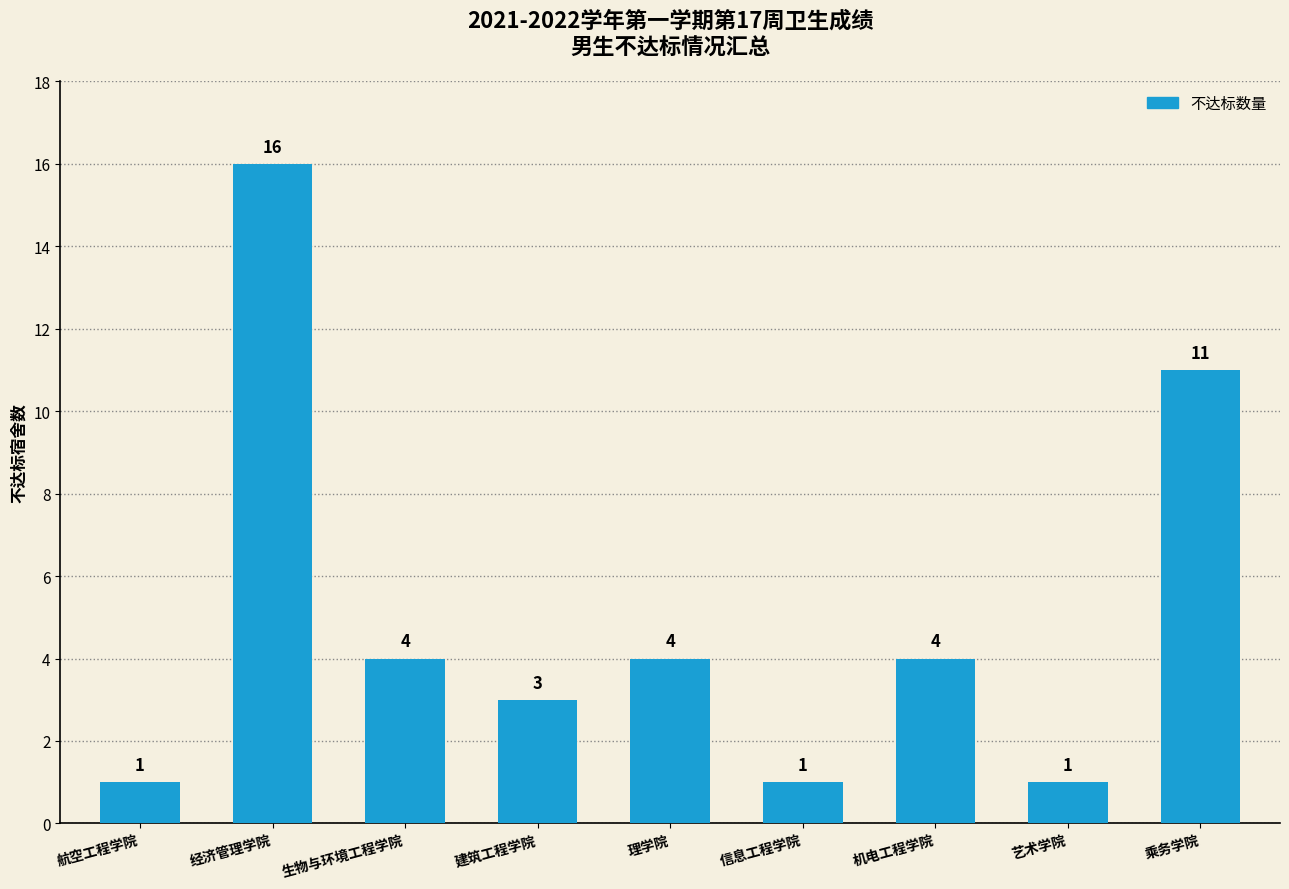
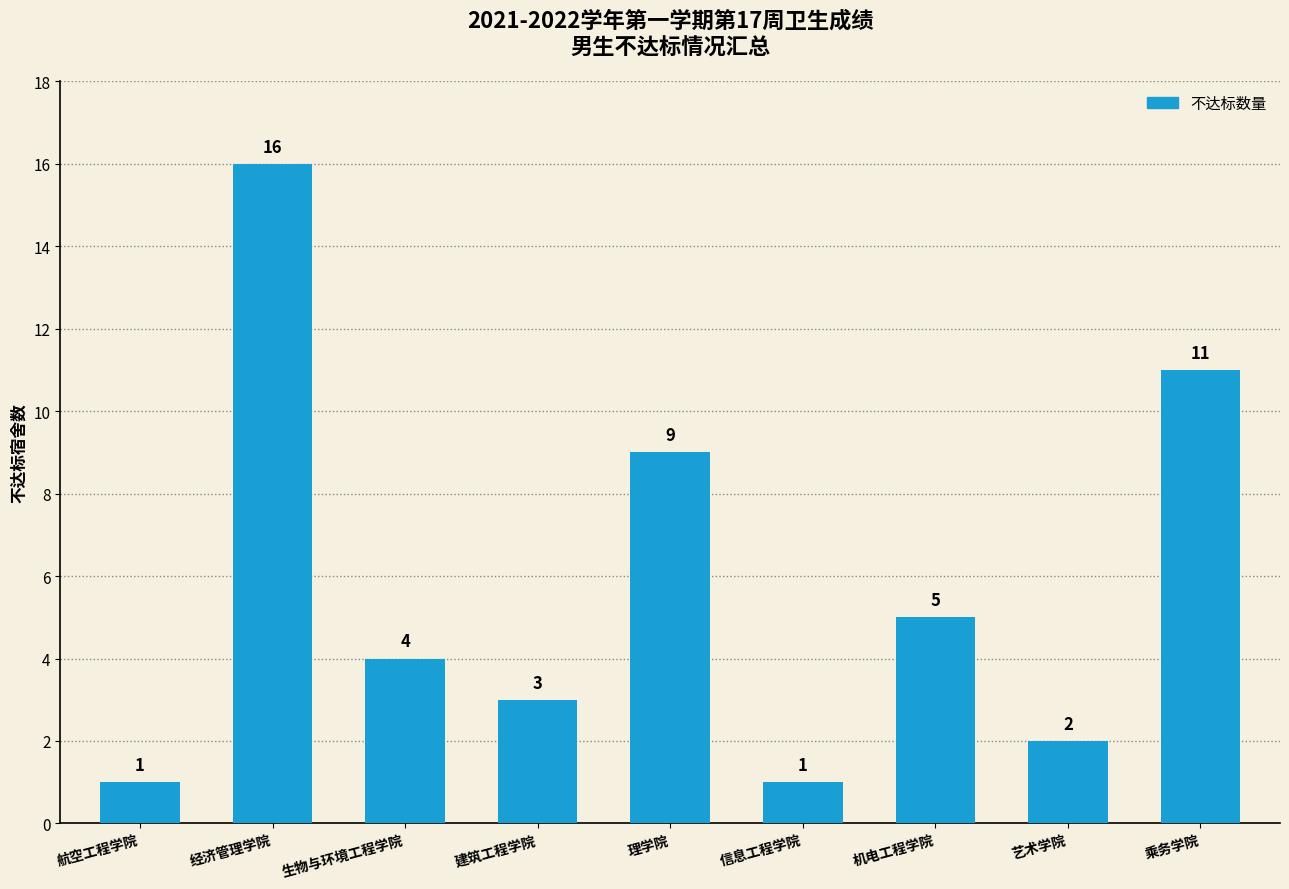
理学院: 4 -> 9
机电工程学院: 4 -> 5
艺术学院: 1 -> 2
